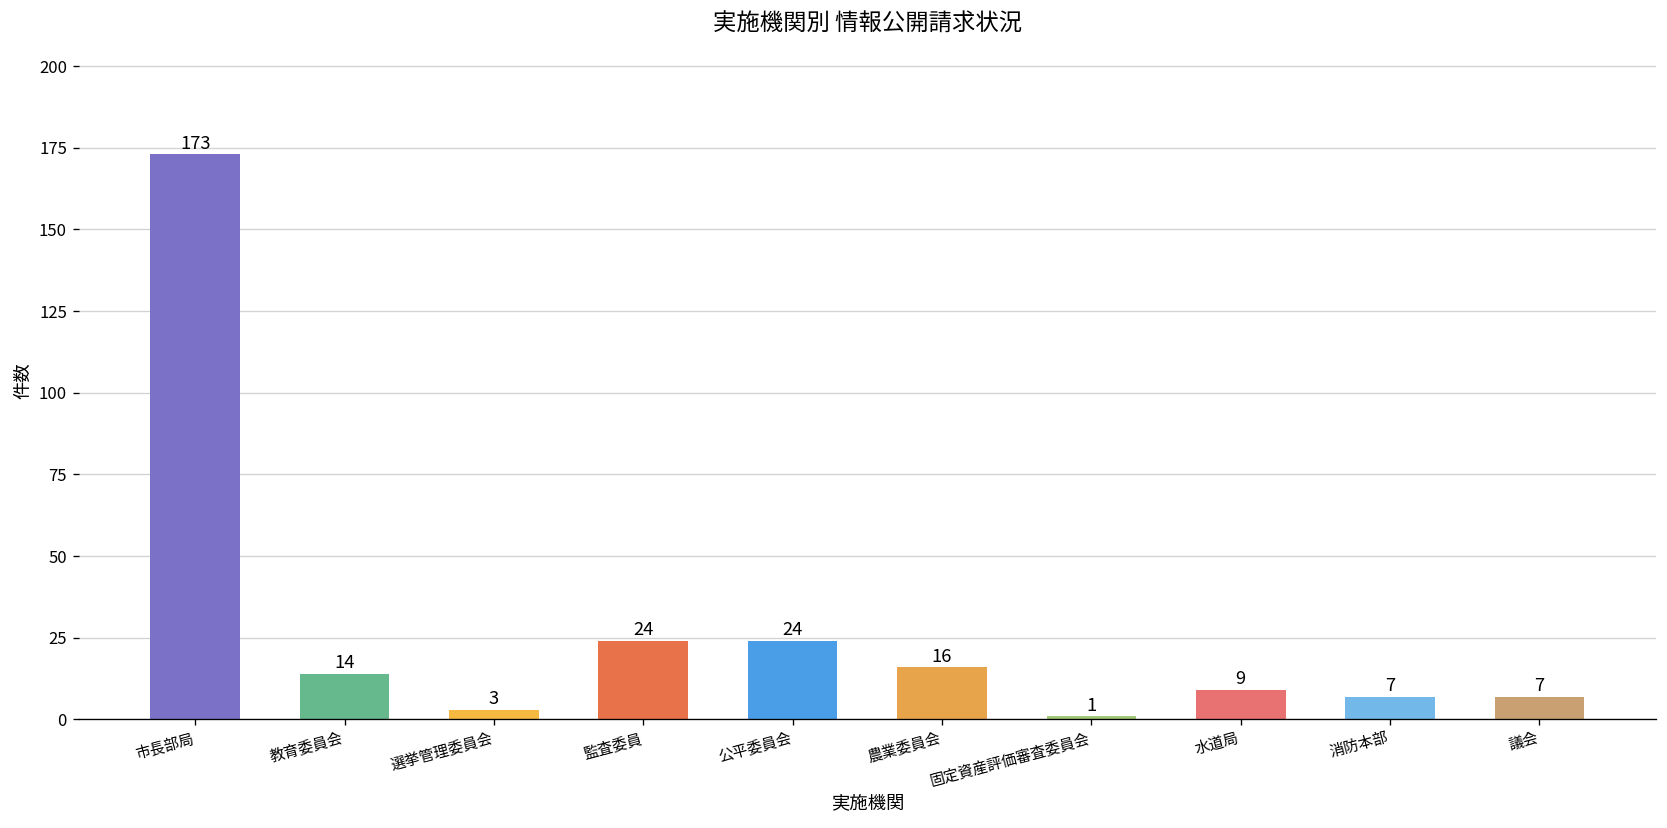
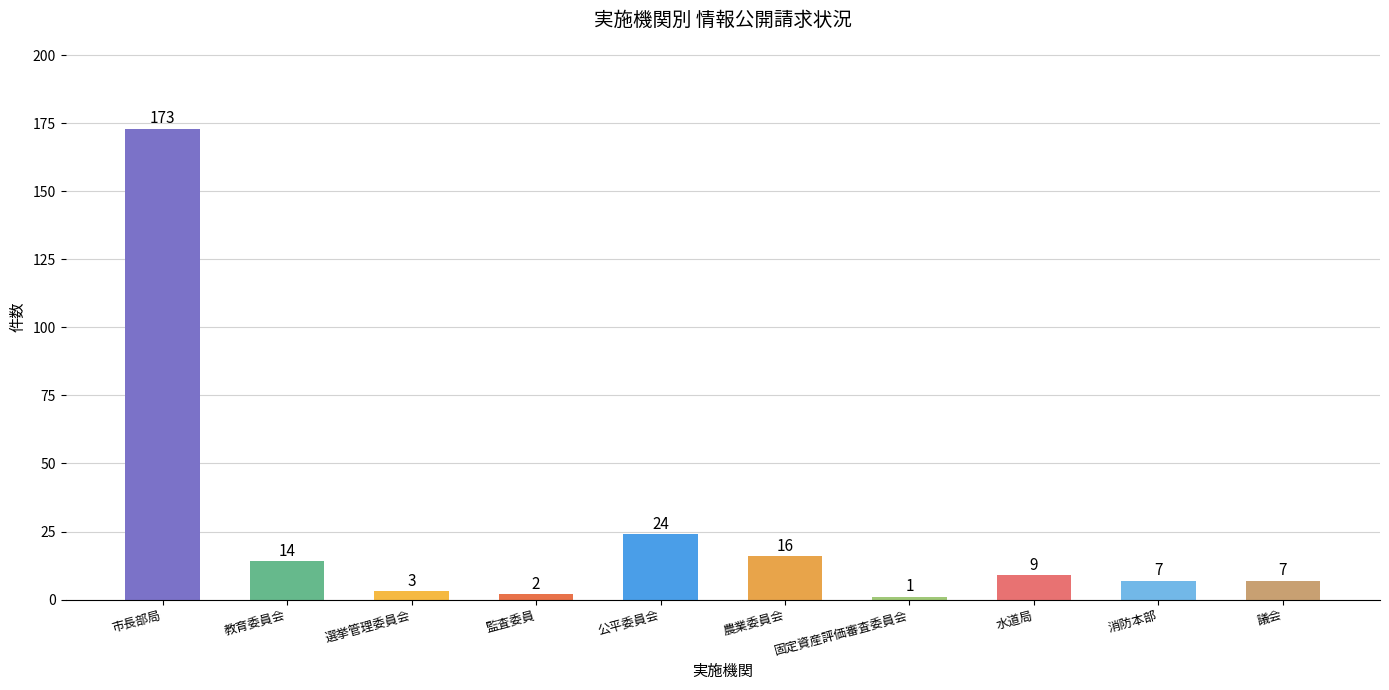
監査委員: 24 -> 2
